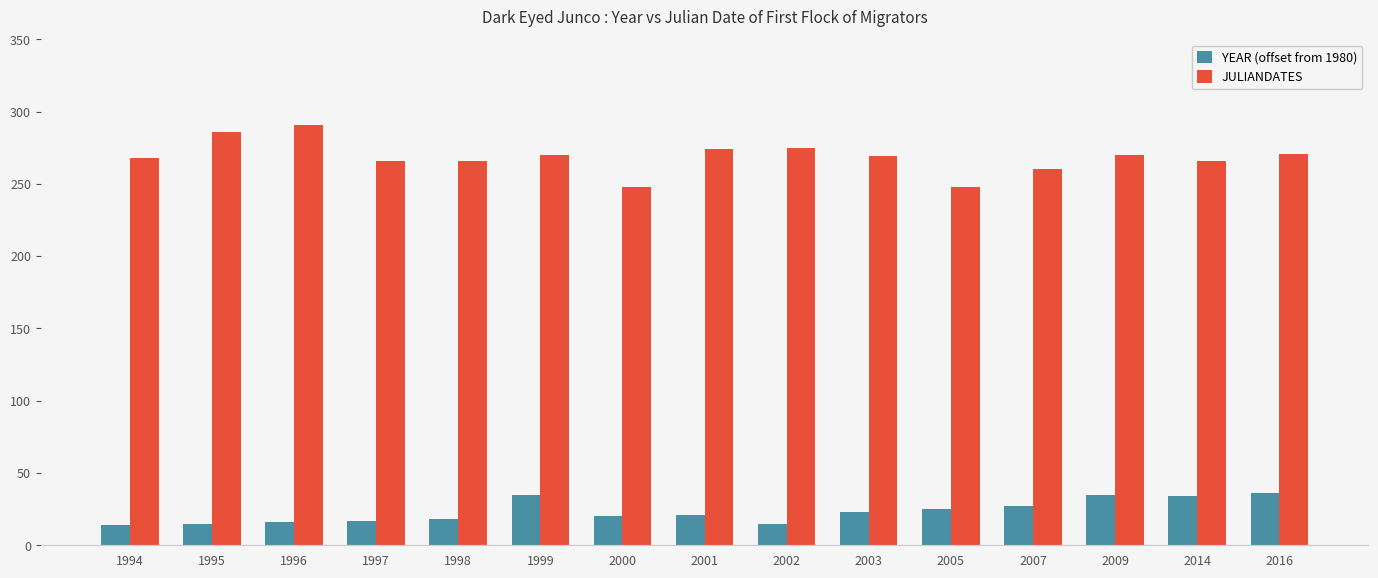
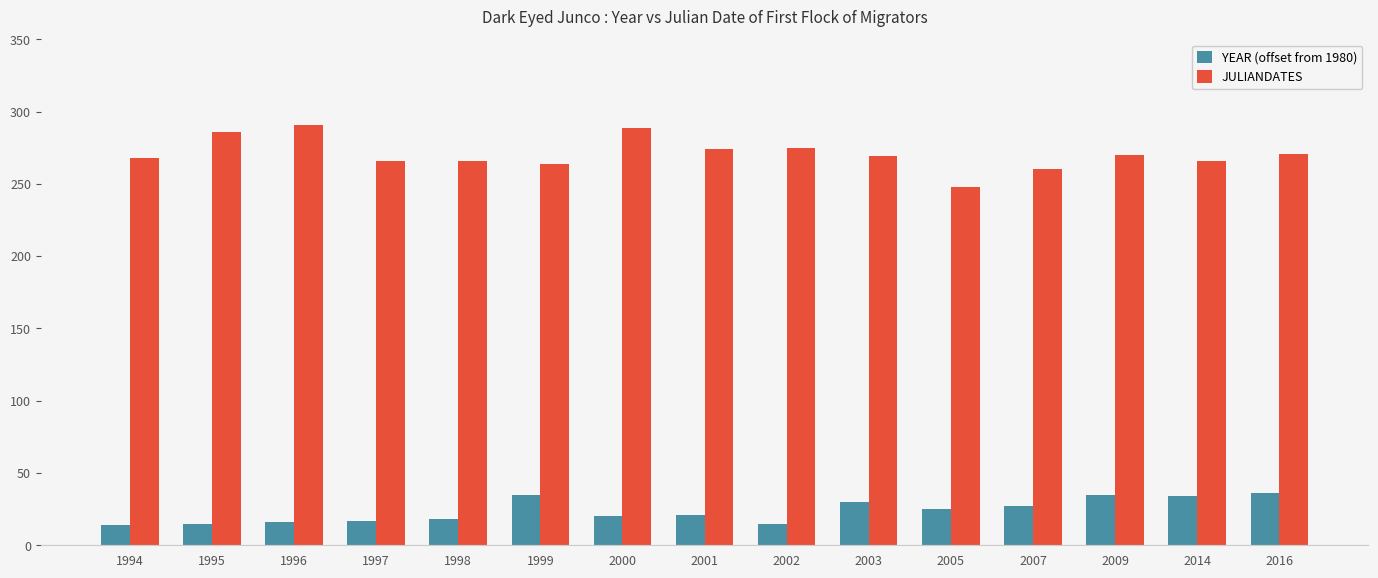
JULIANDATES, 1999: 270 -> 264
JULIANDATES, 2000: 248 -> 289
YEAR (offset from 1980), 2003: 23 -> 30
